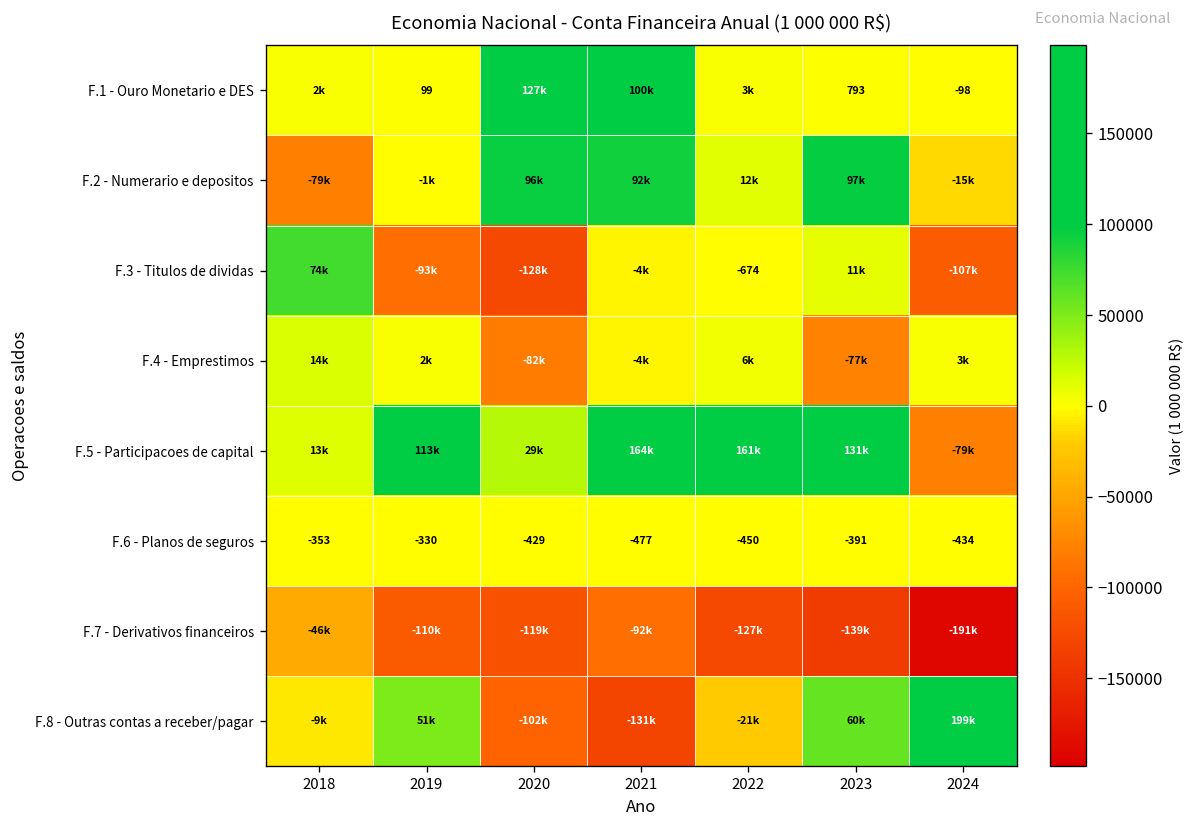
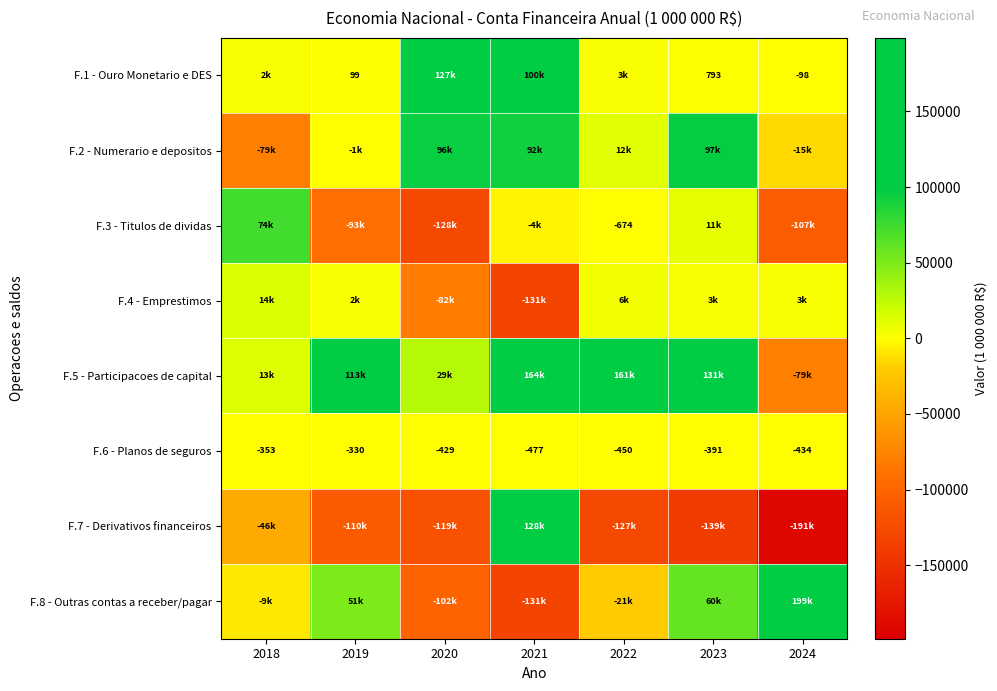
F.4 - Emprestimos, 2021: -4k -> -131k
F.4 - Emprestimos, 2023: -77k -> 3k
F.7 - Derivativos financeiros, 2021: -92k -> 128k
